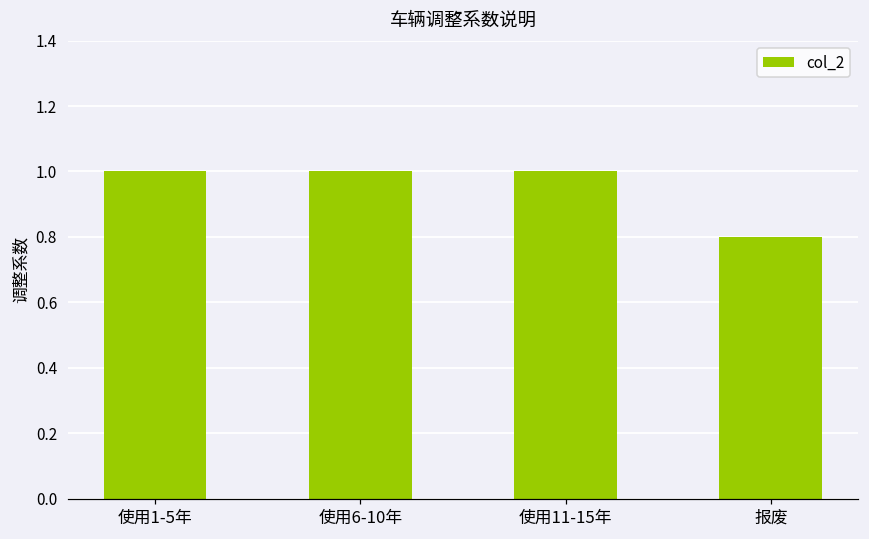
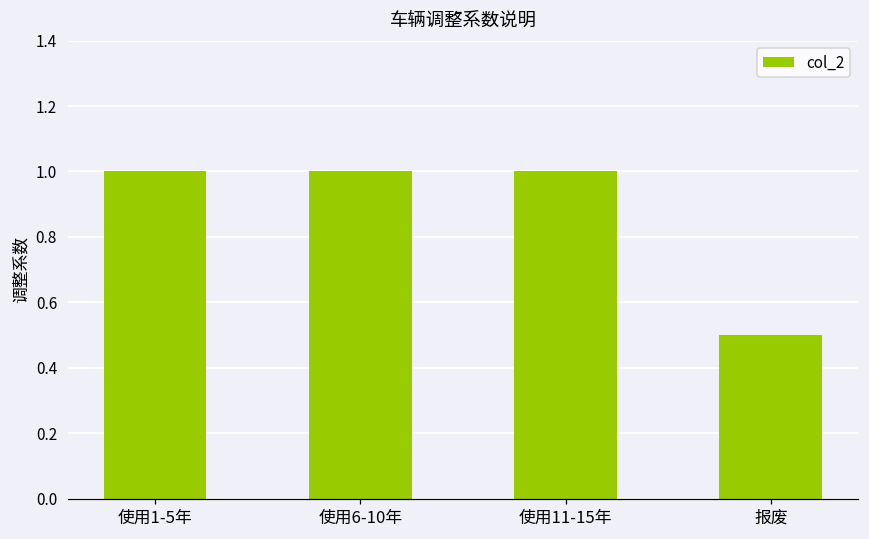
报废: 0.8 -> 0.5
